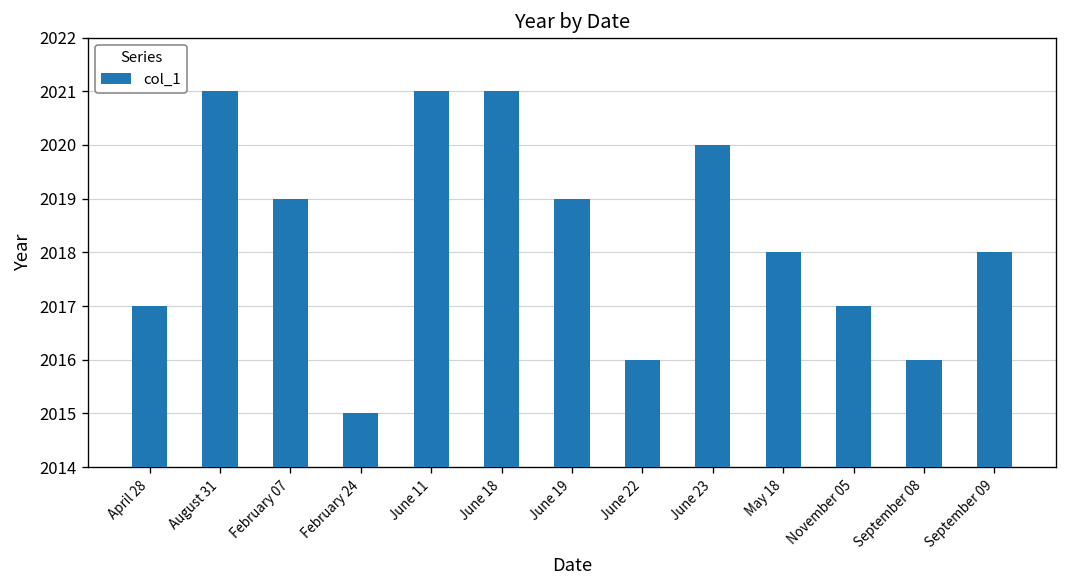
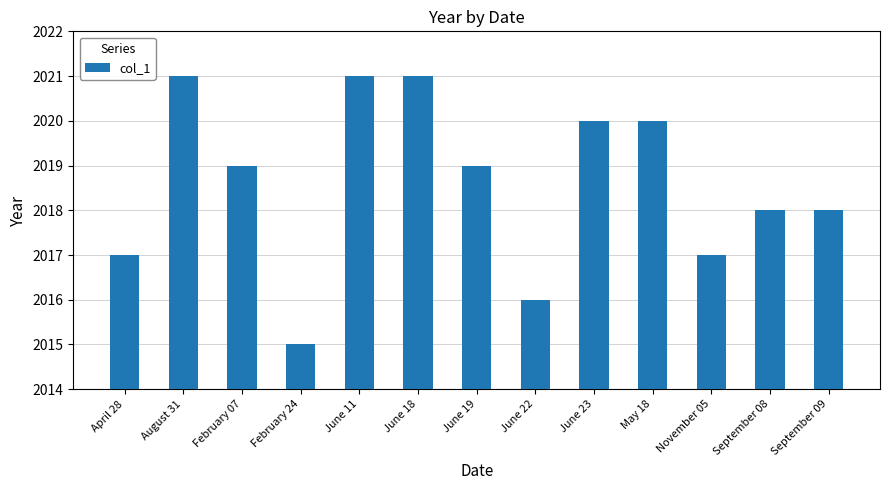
May 18: 2018 -> 2020
September 08: 2016 -> 2018
